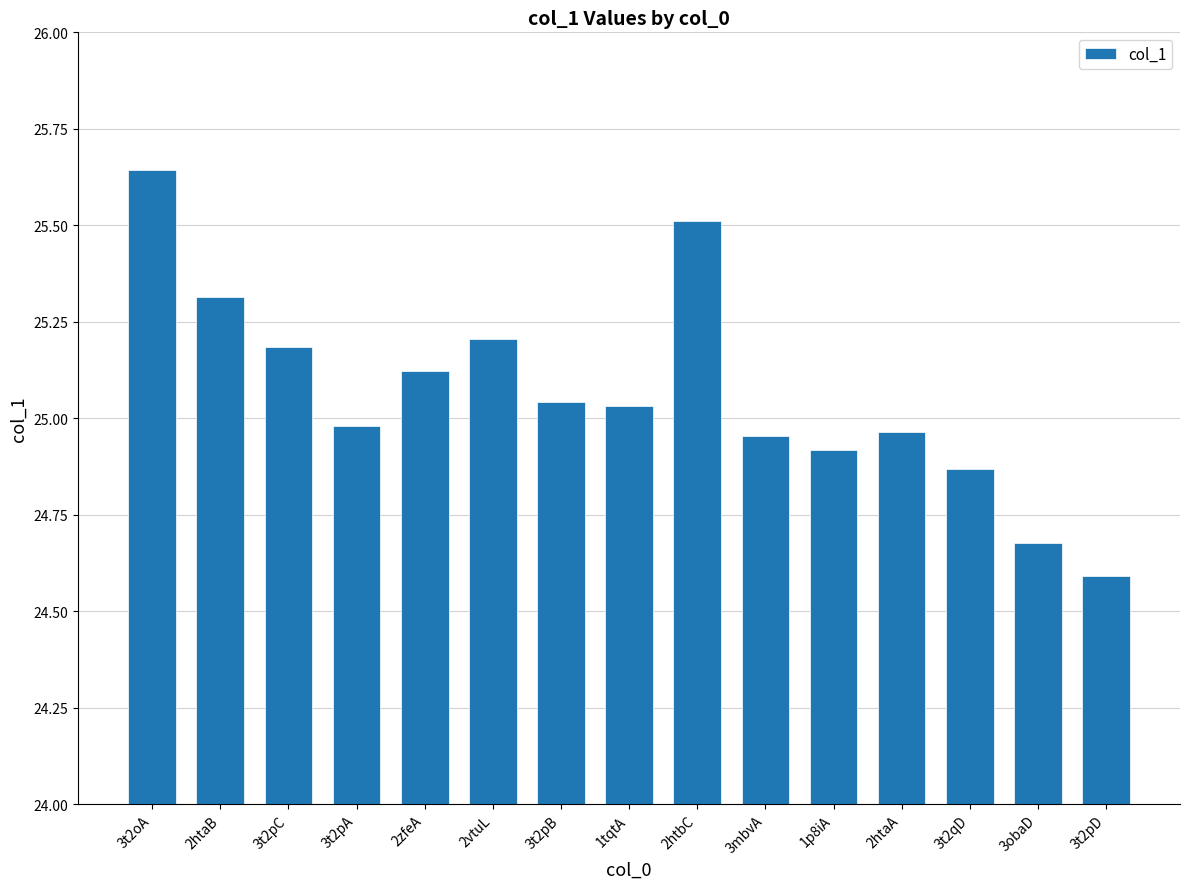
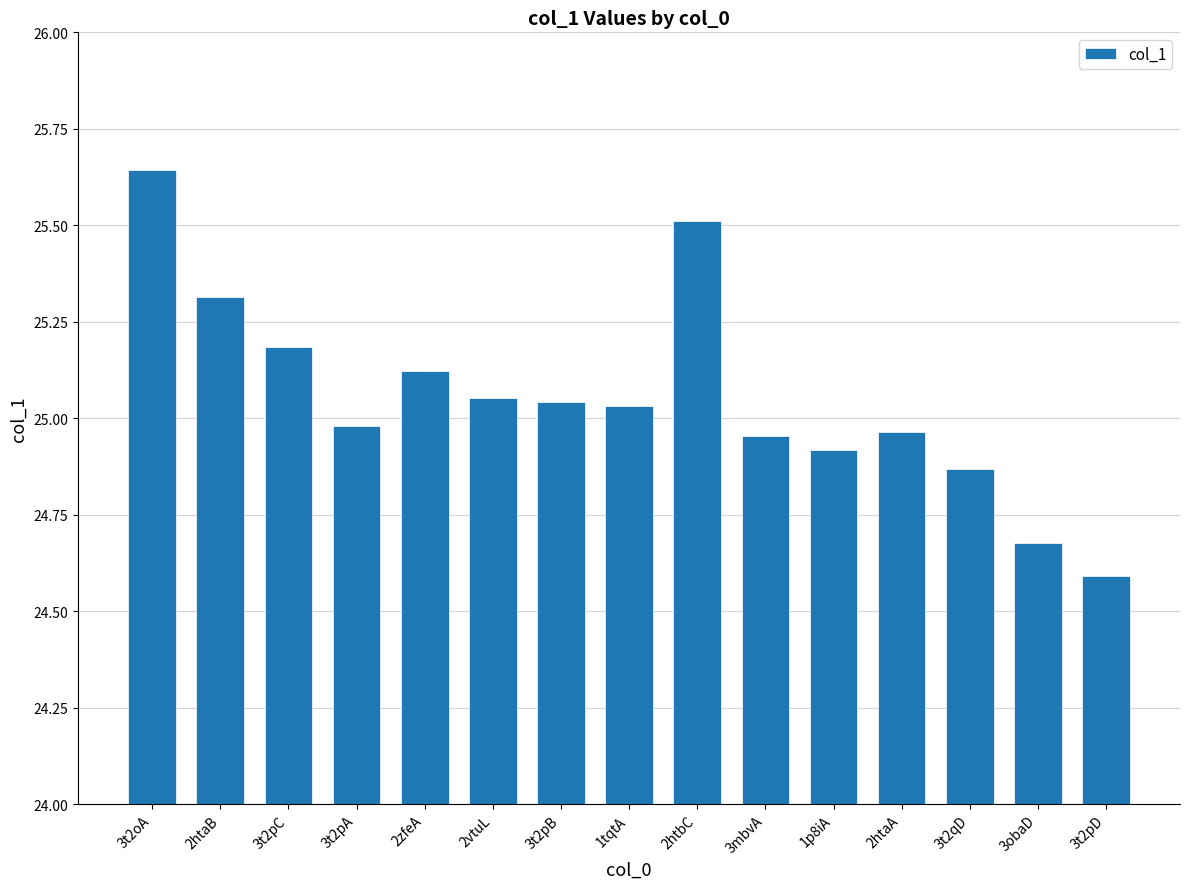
2vtuL: 25.21 -> 25.05
